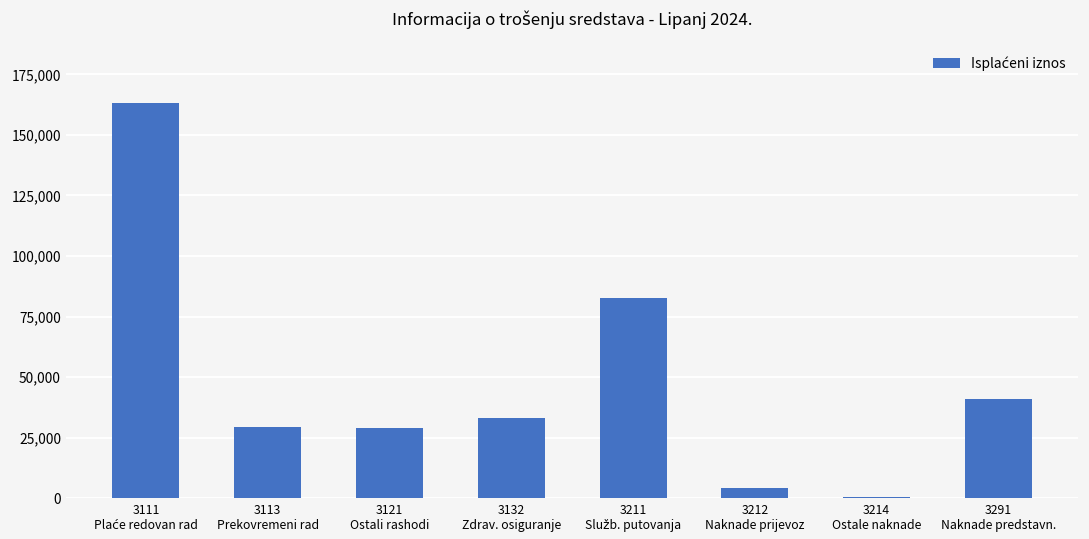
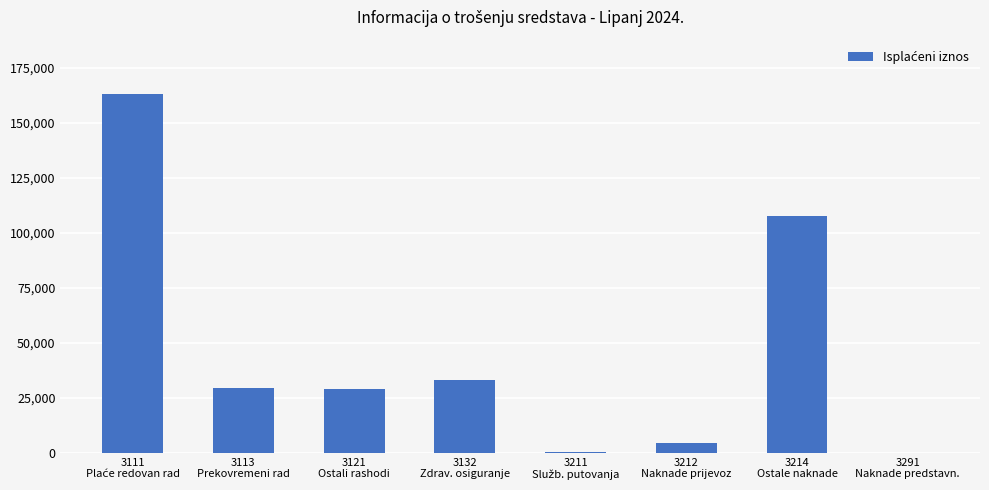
3211 Služb. putovanja: 83,000 -> 0
3214 Ostale naknade: 1,000 -> 107,000
3291 Naknade predstavn.: 41,000 -> 0
